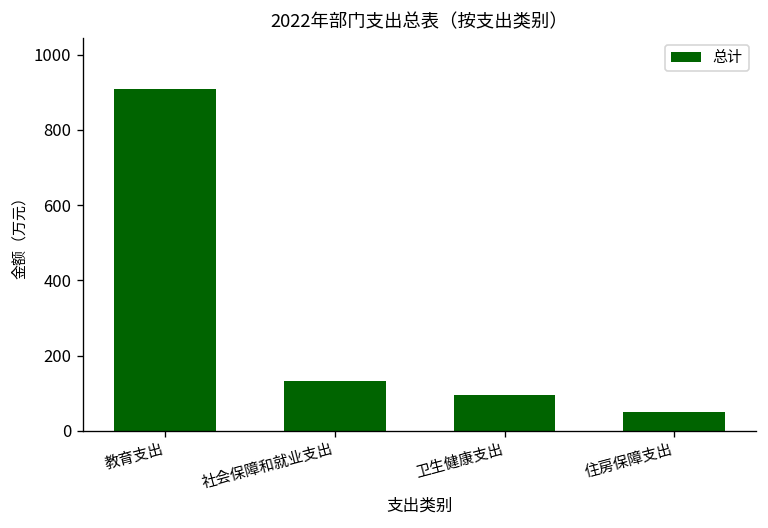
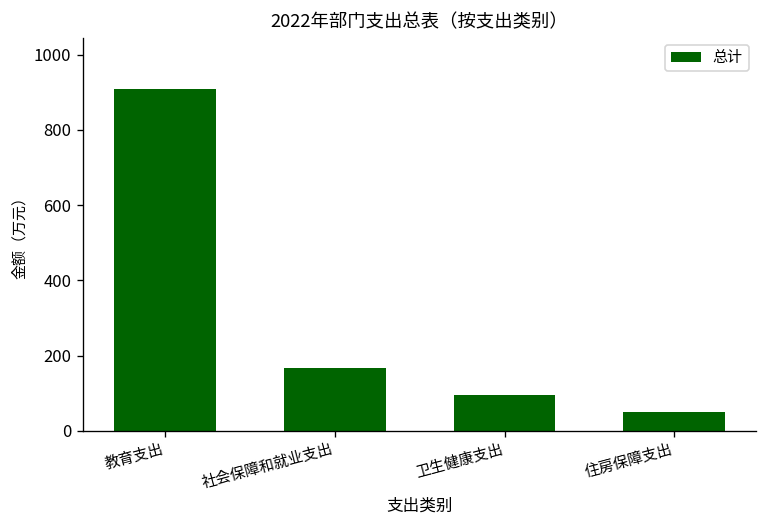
社会保障和就业支出: 130 -> 170
